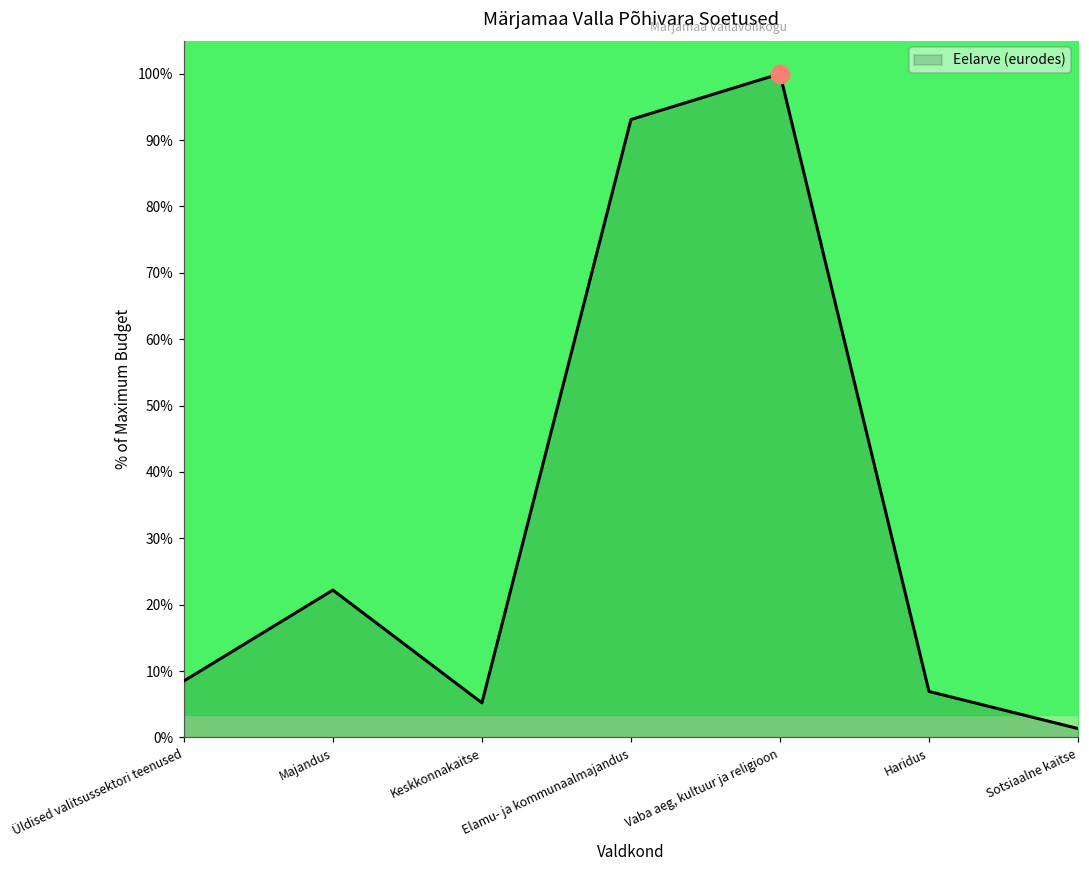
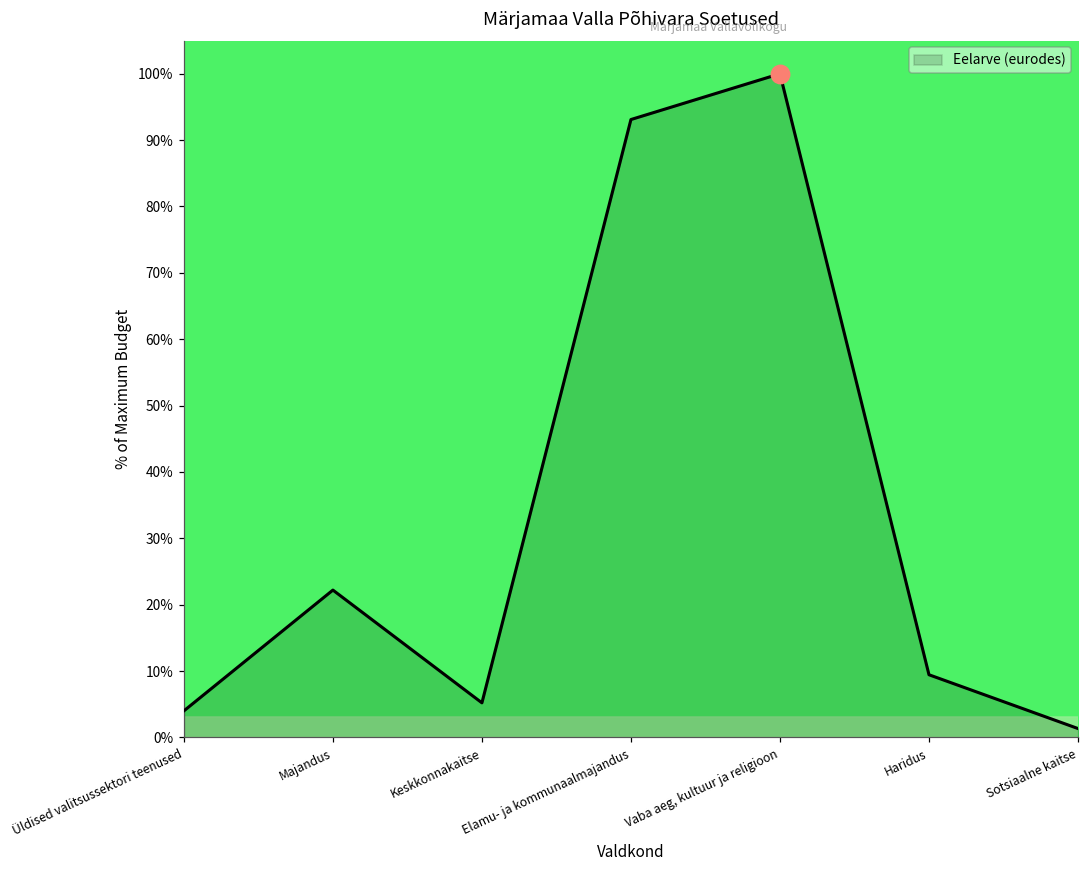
Eelarve (eurodes), Üldised valitsussektori teenused: 8% -> 4%
Eelarve (eurodes), Haridus: 7% -> 9%
